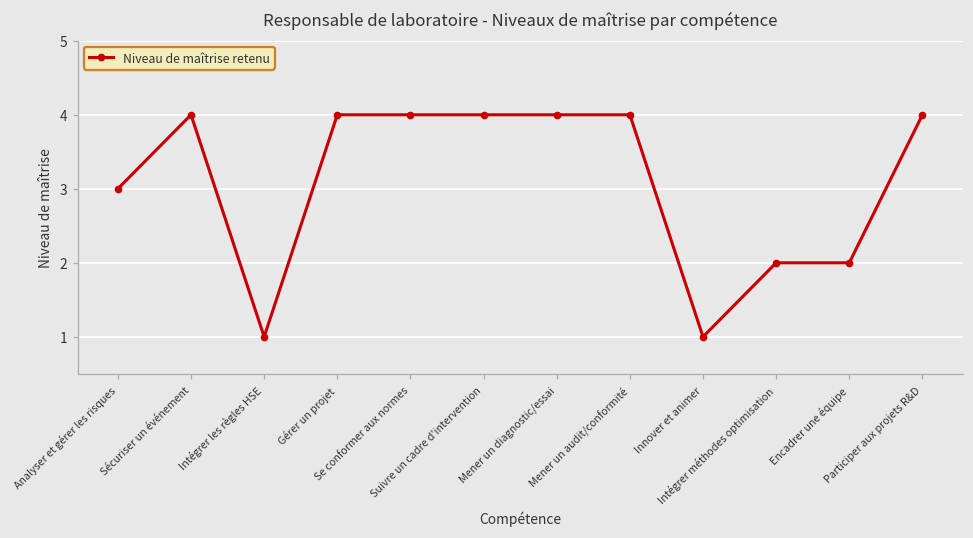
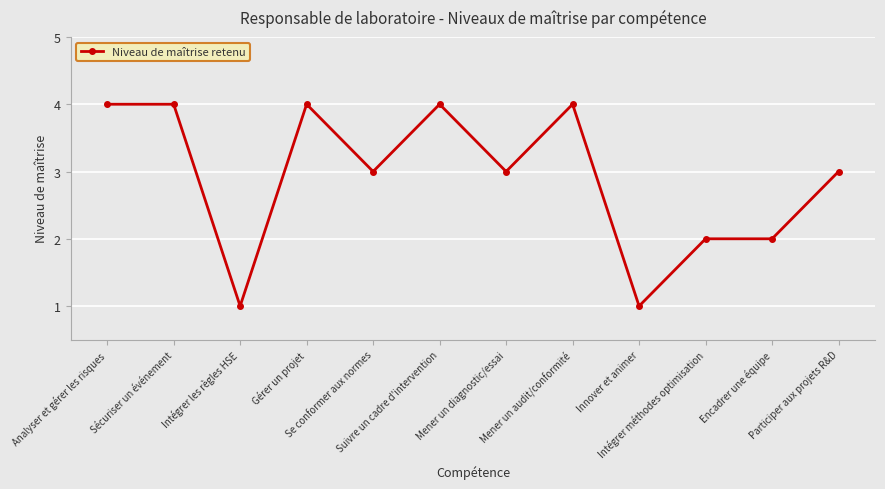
Analyser et gérer les risques: 3 -> 4
Se conformer aux normes: 4 -> 3
Mener un diagnostic/essai: 4 -> 3
Participer aux projets R&D: 4 -> 3
